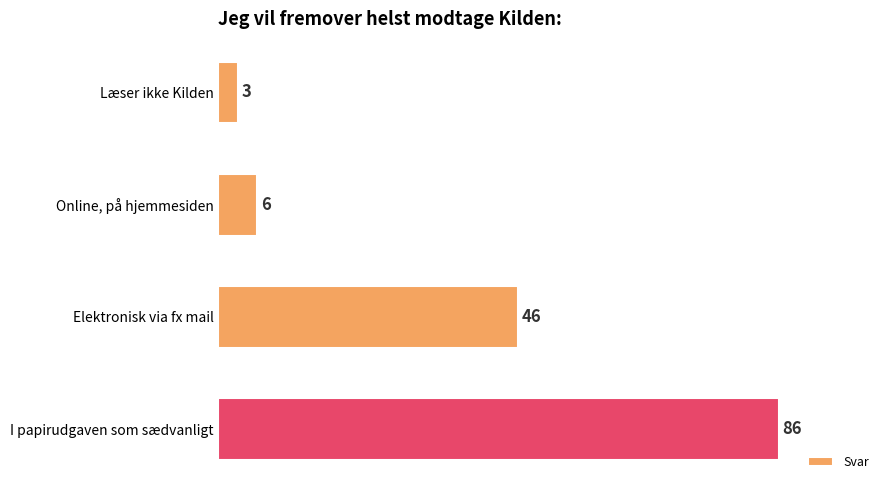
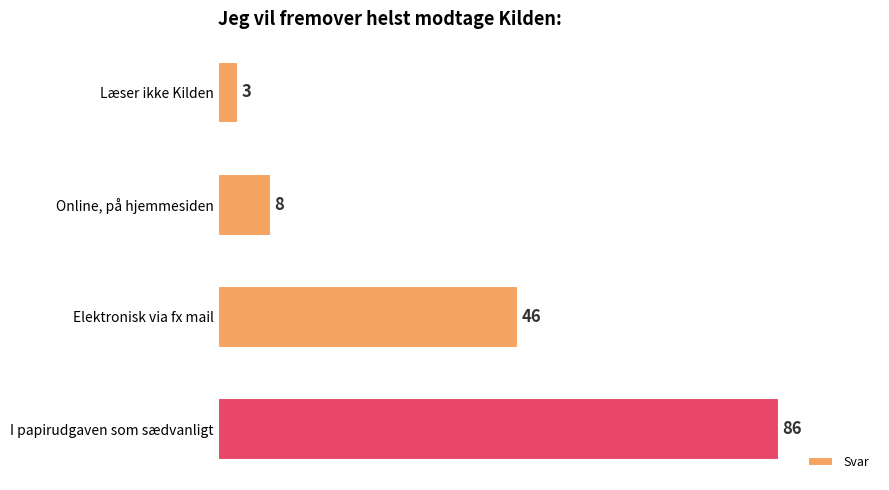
Online, på hjemmesiden: 6 -> 8
